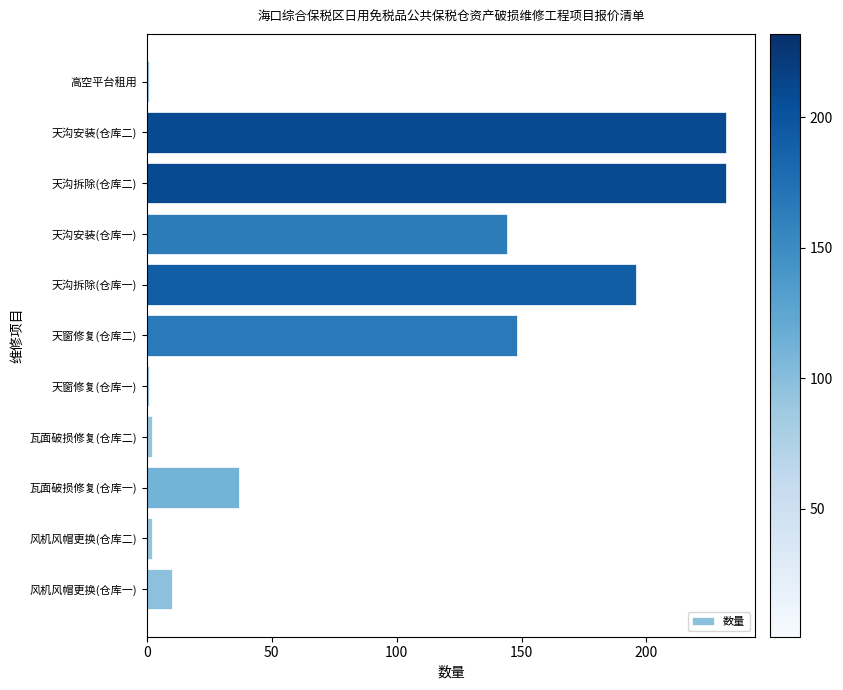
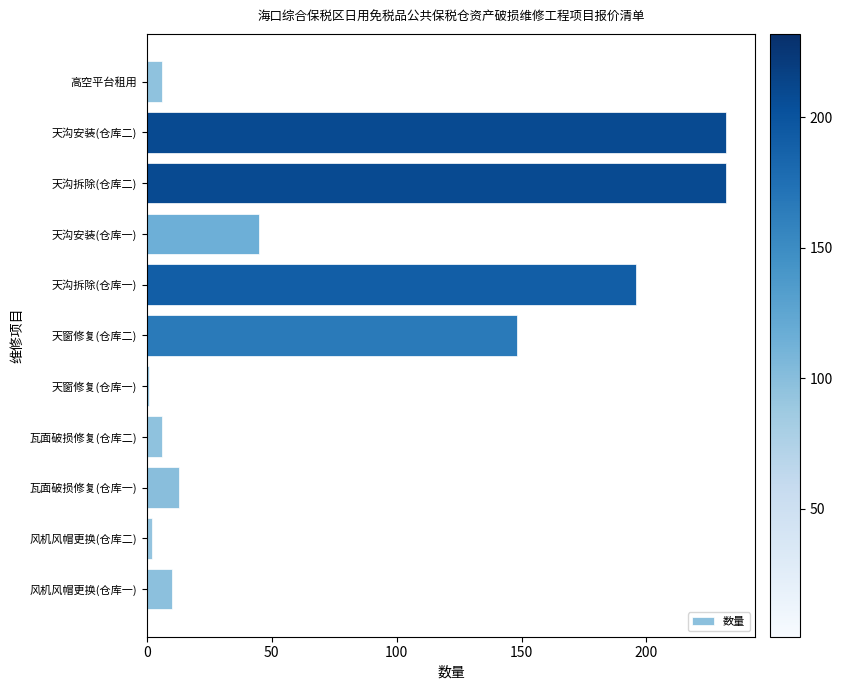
高空平台租用: 1 -> 6
天沟安装(仓库一): 144 -> 45
瓦面破损修复(仓库二): 2 -> 6
瓦面破损修复(仓库一): 37 -> 13
